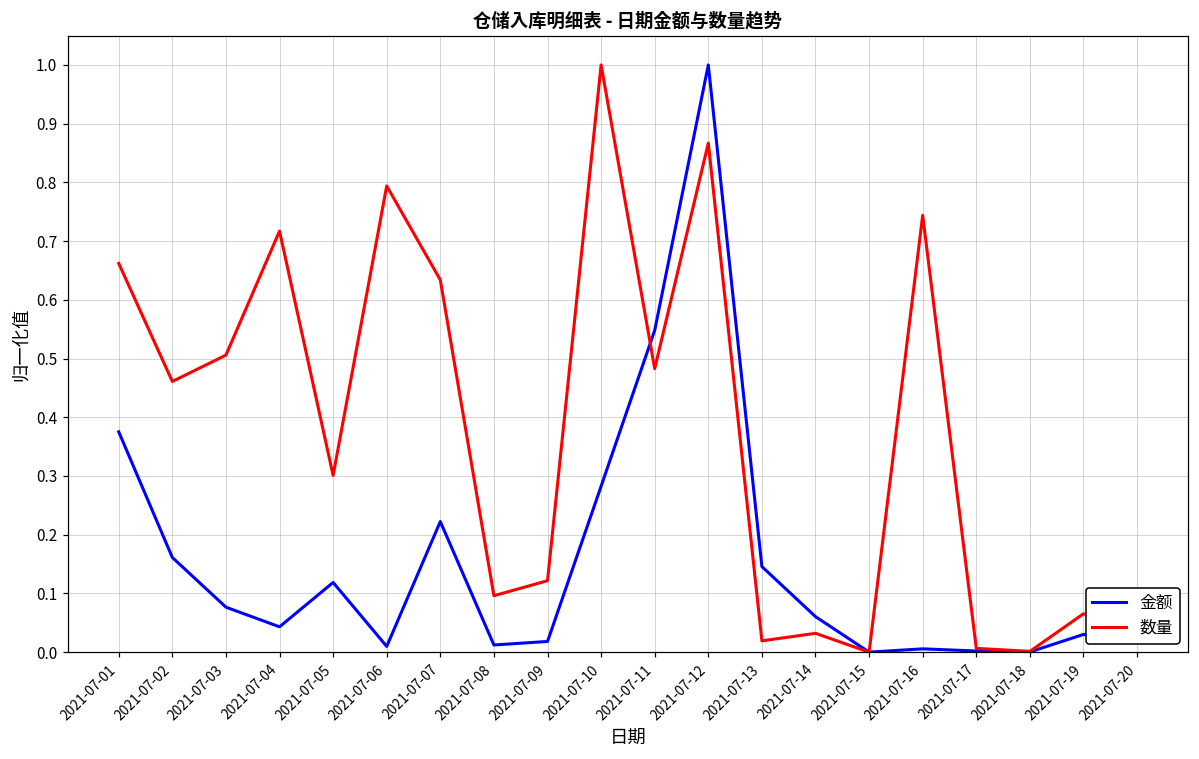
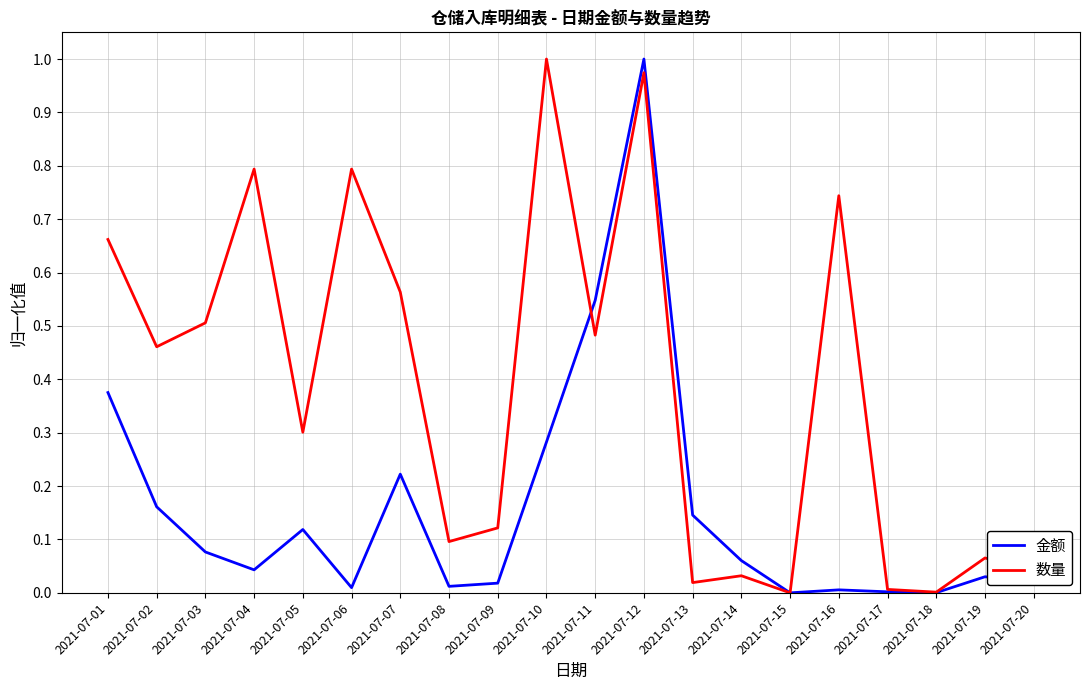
数量, 2021-07-04: 0.72 -> 0.79
数量, 2021-07-07: 0.63 -> 0.56
数量, 2021-07-12: 0.87 -> 0.97
